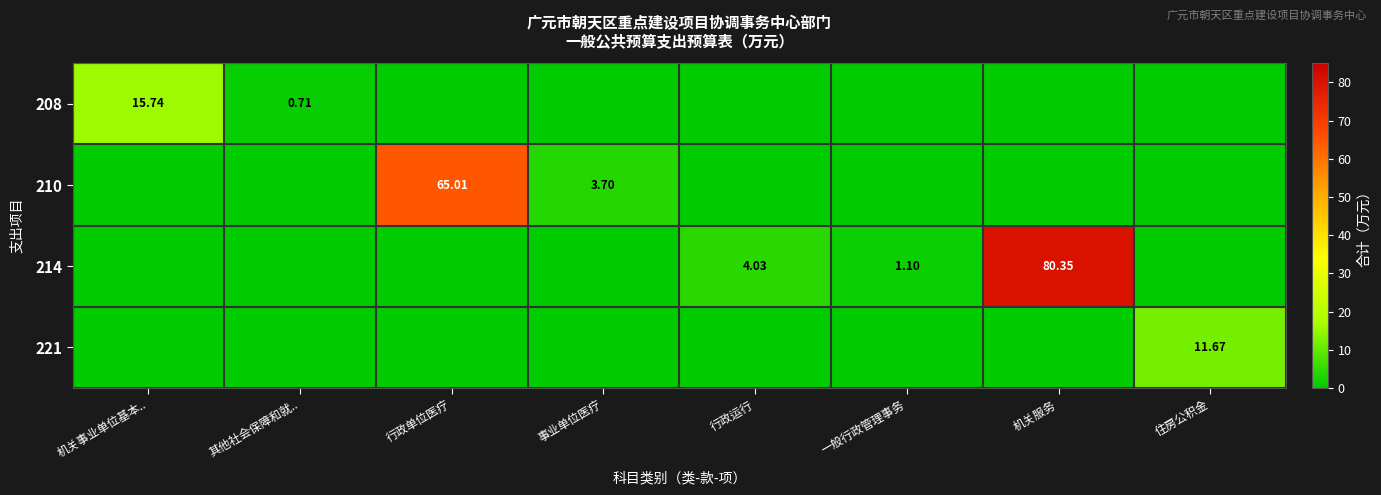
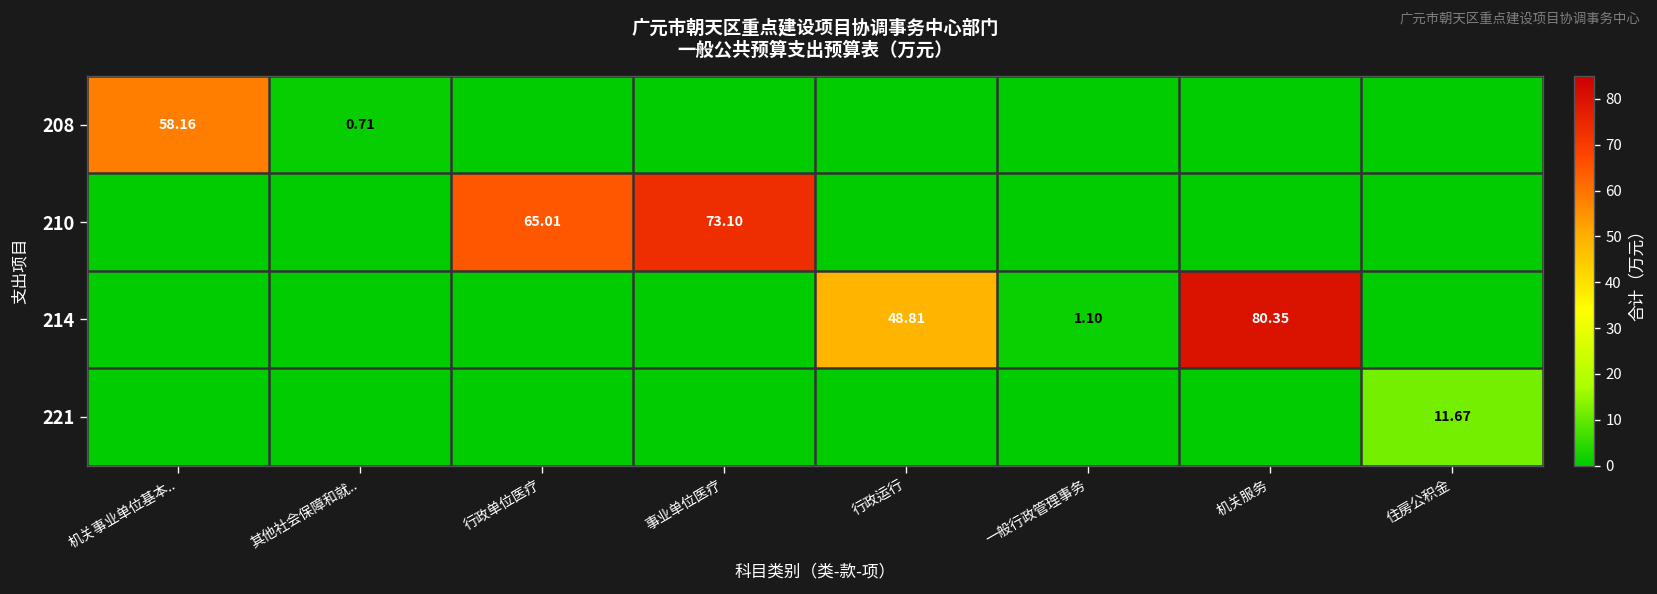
208, 机关事业单位基本..: 15.74 -> 58.16
210, 事业单位医疗: 3.70 -> 73.10
214, 行政运行: 4.03 -> 48.81
